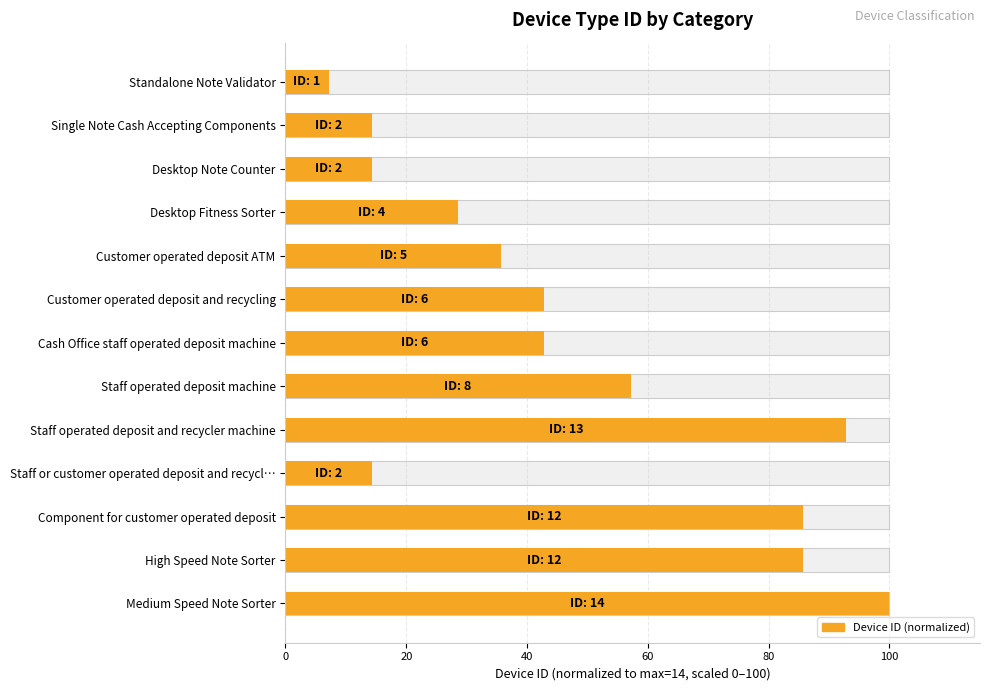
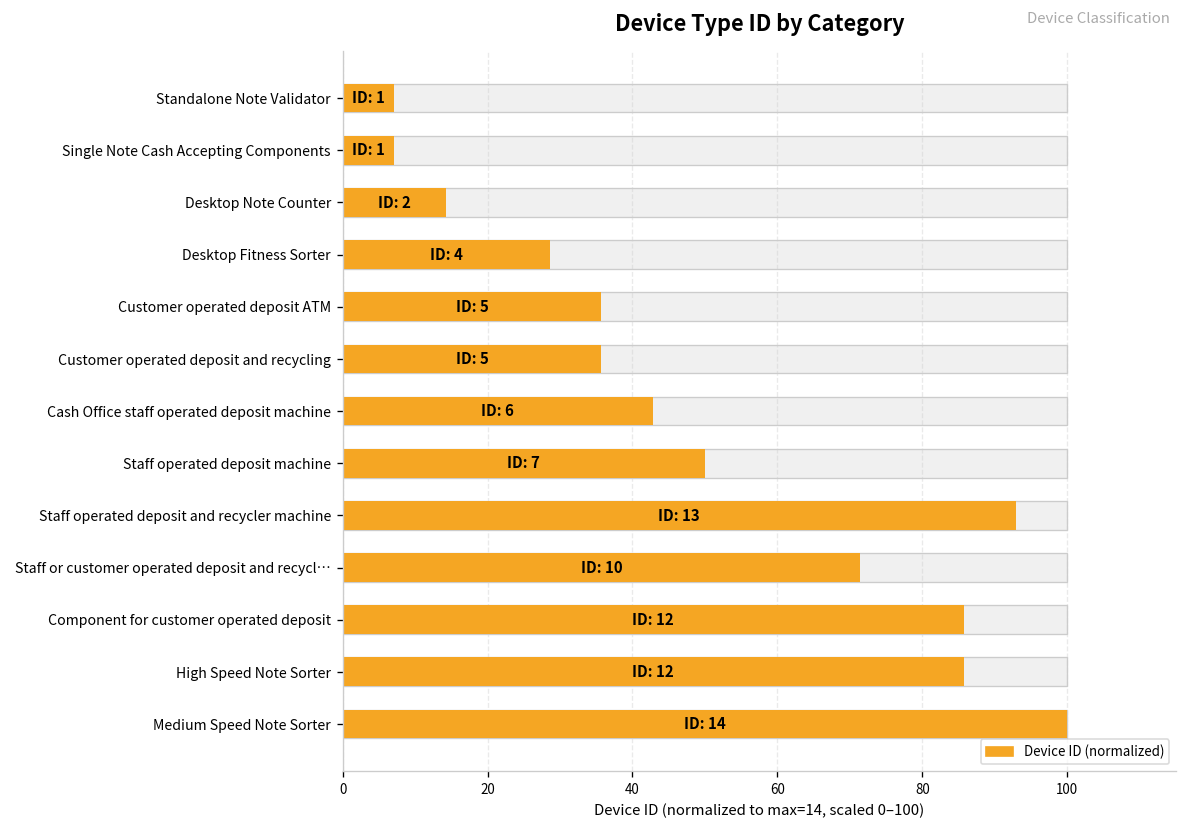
Device ID (normalized), Single Note Cash Accepting Components: 2 -> 1
Device ID (normalized), Customer operated deposit and recycling: 6 -> 5
Device ID (normalized), Staff operated deposit machine: 8 -> 7
Device ID (normalized), Staff or customer operated deposit and recycl…: 2 -> 10
